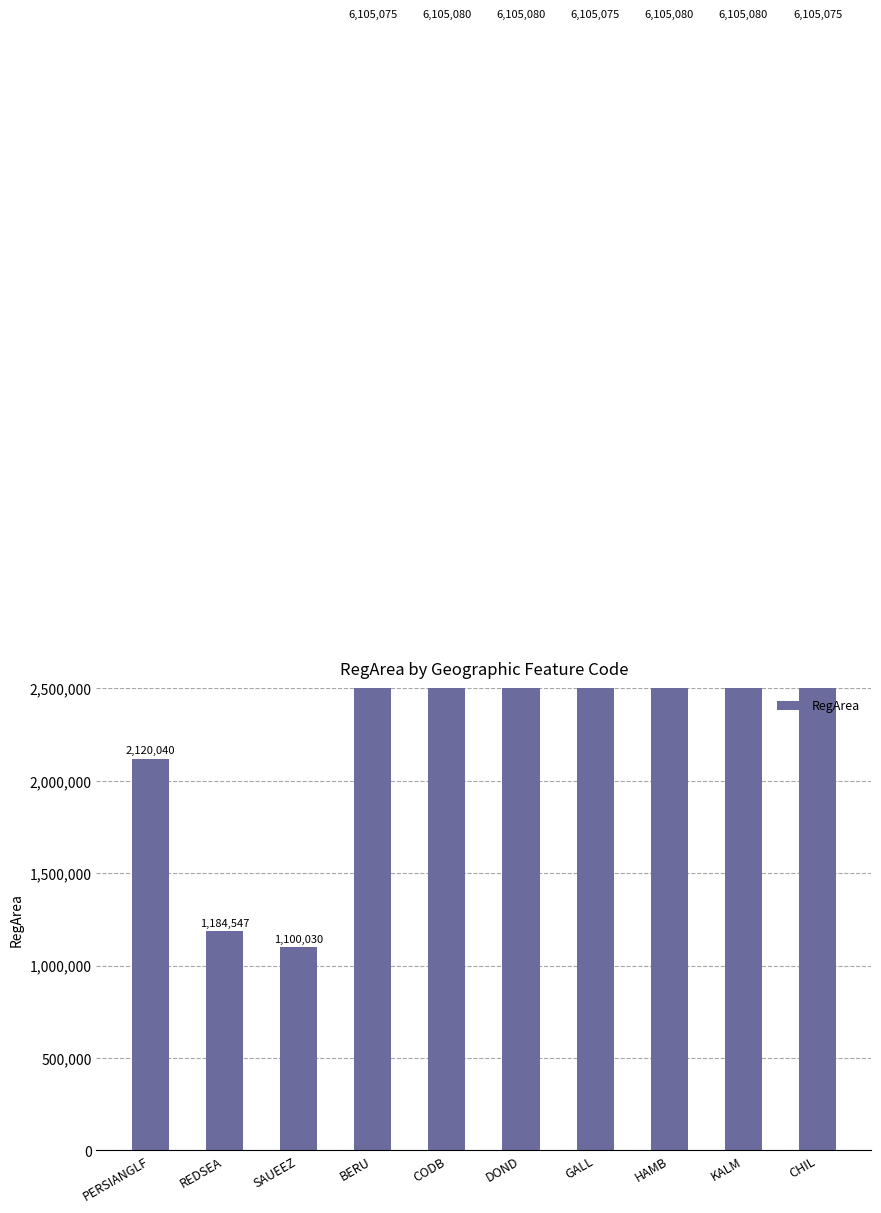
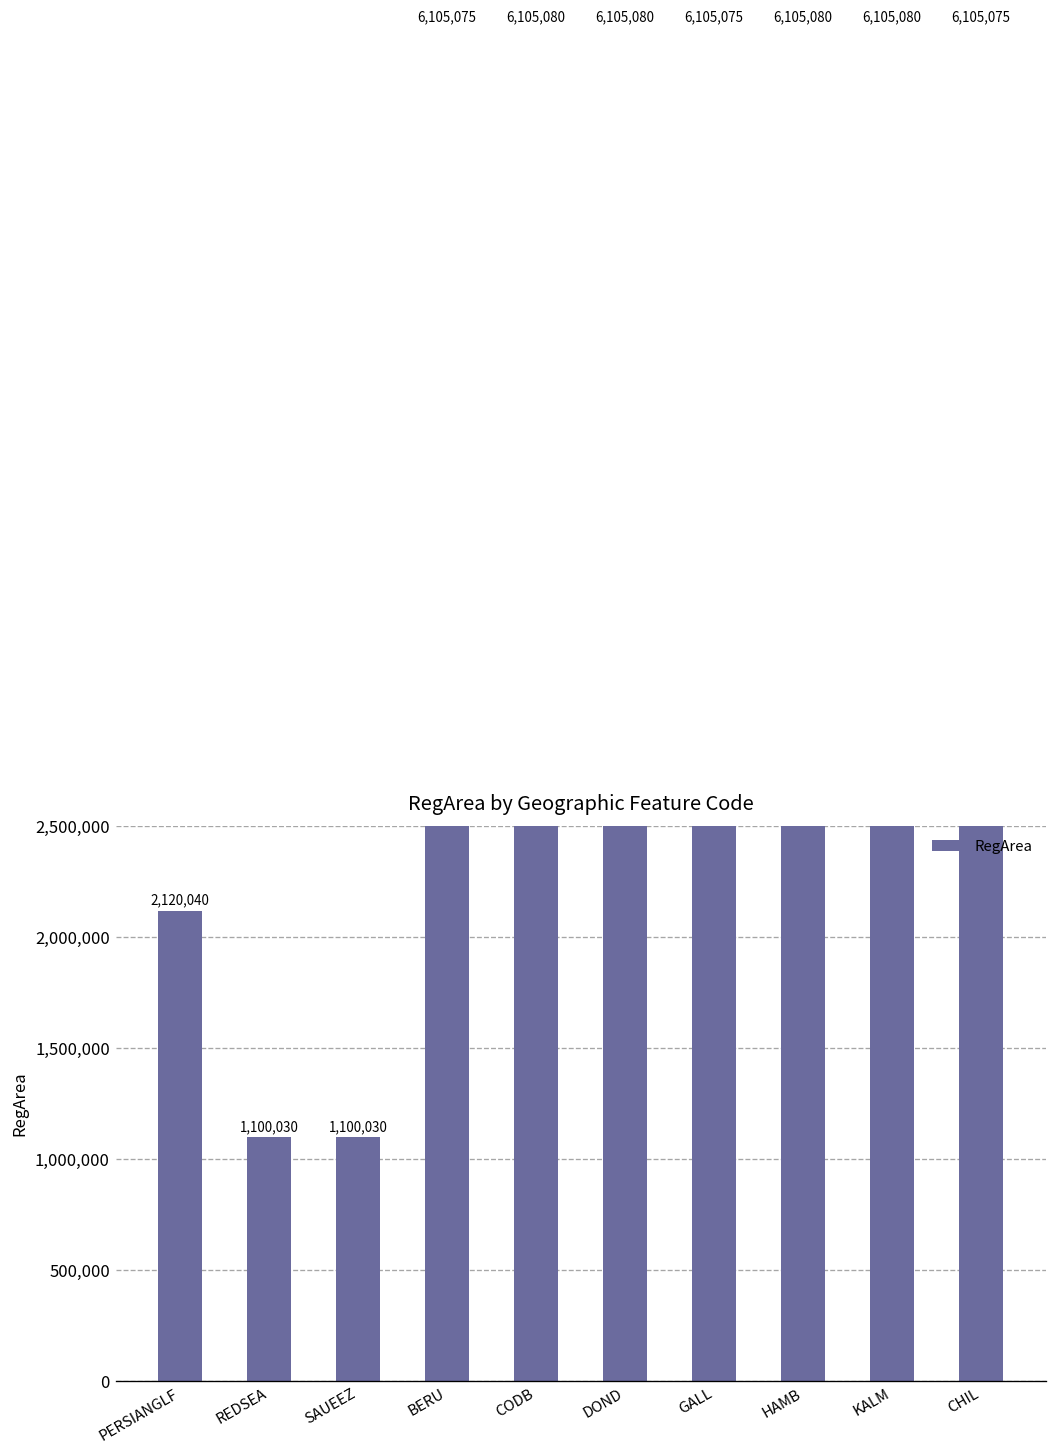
REDSEA: 1,184,547 -> 1,100,030
